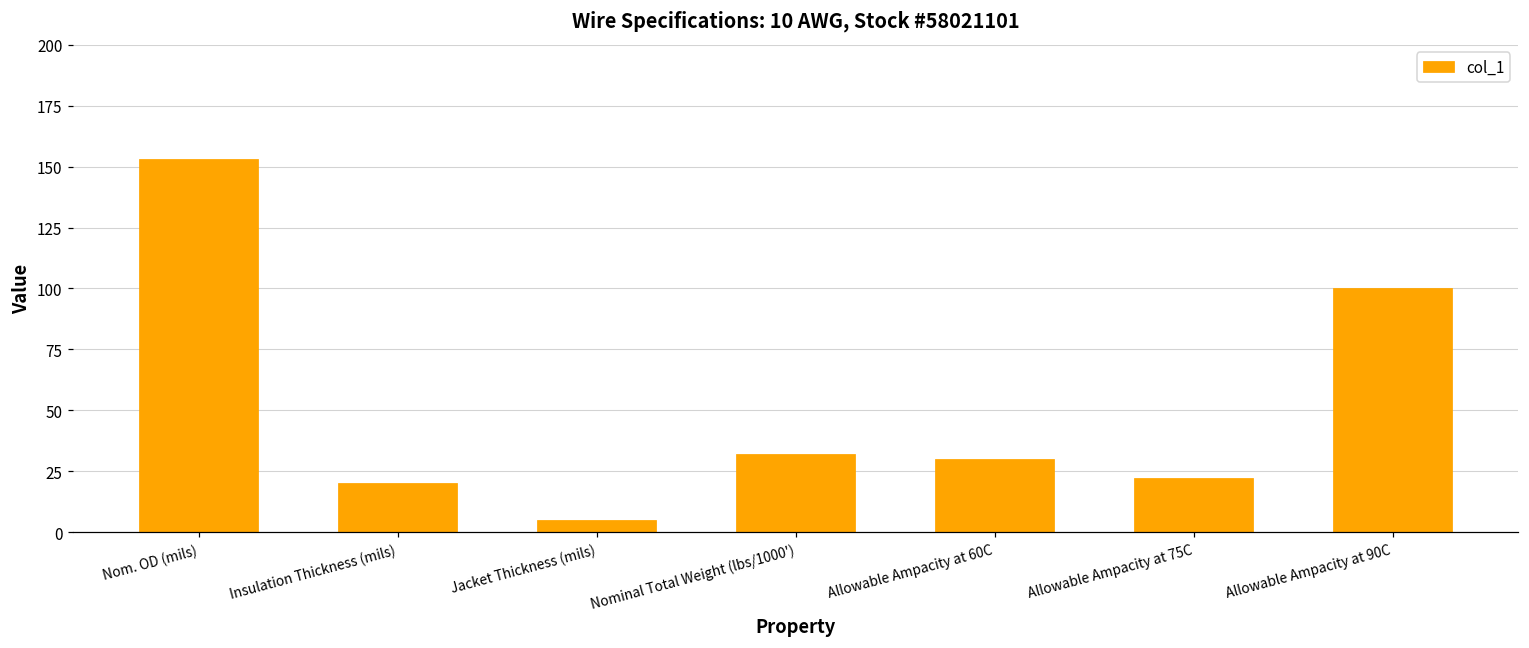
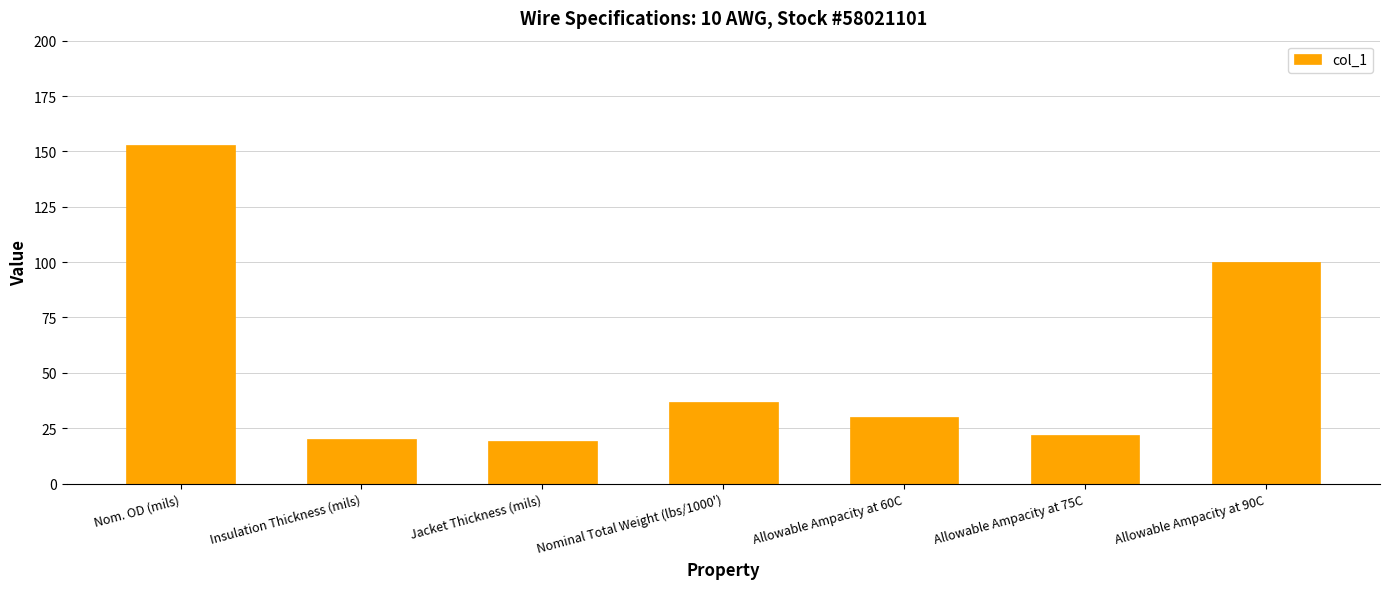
Jacket Thickness (mils): 5 -> 19
Nominal Total Weight (lbs/1000'): 32 -> 37
